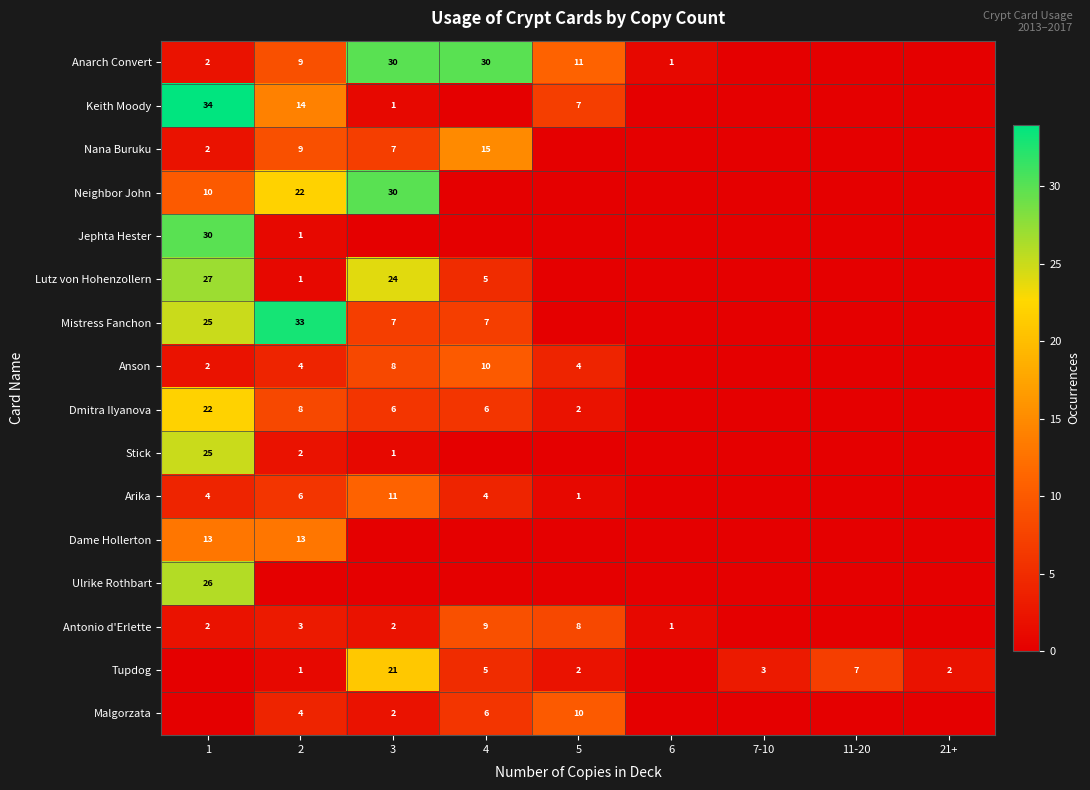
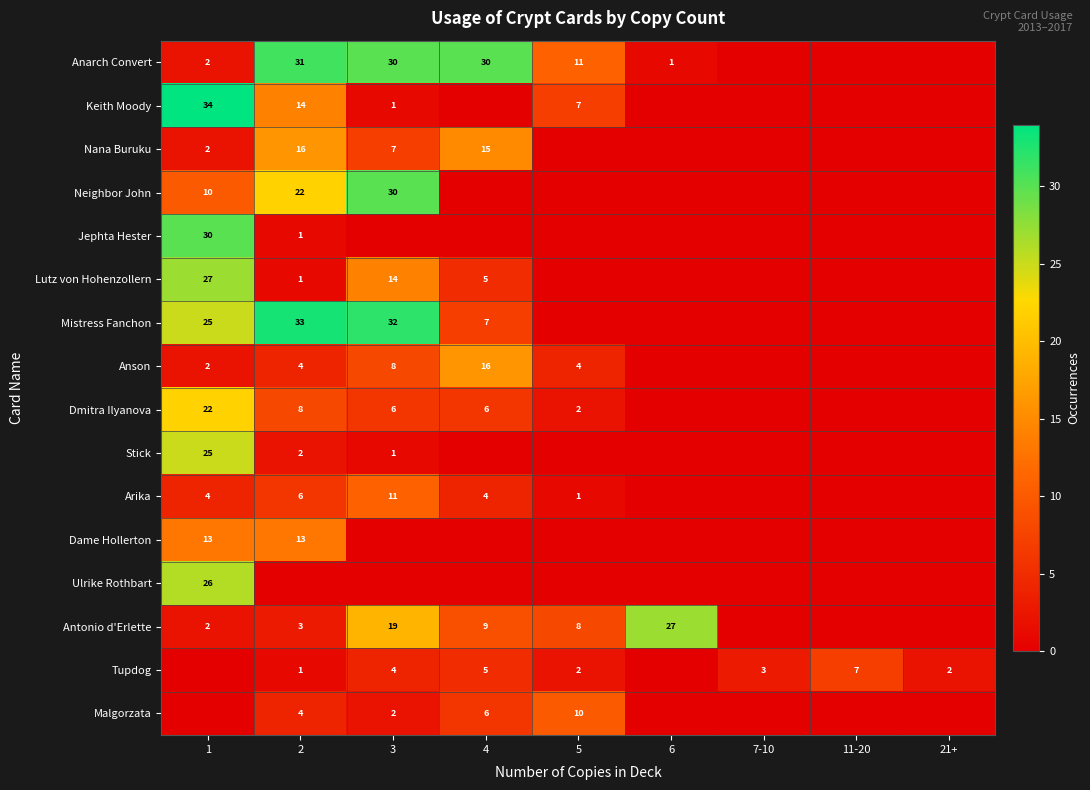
Anarch Convert, 2: 9 -> 31
Nana Buruku, 2: 9 -> 16
Lutz von Hohenzollern, 3: 24 -> 14
Mistress Fanchon, 3: 7 -> 32
Anson, 4: 10 -> 16
Antonio d'Erlette, 3: 2 -> 19
Antonio d'Erlette, 6: 1 -> 27
Tupdog, 3: 21 -> 4
